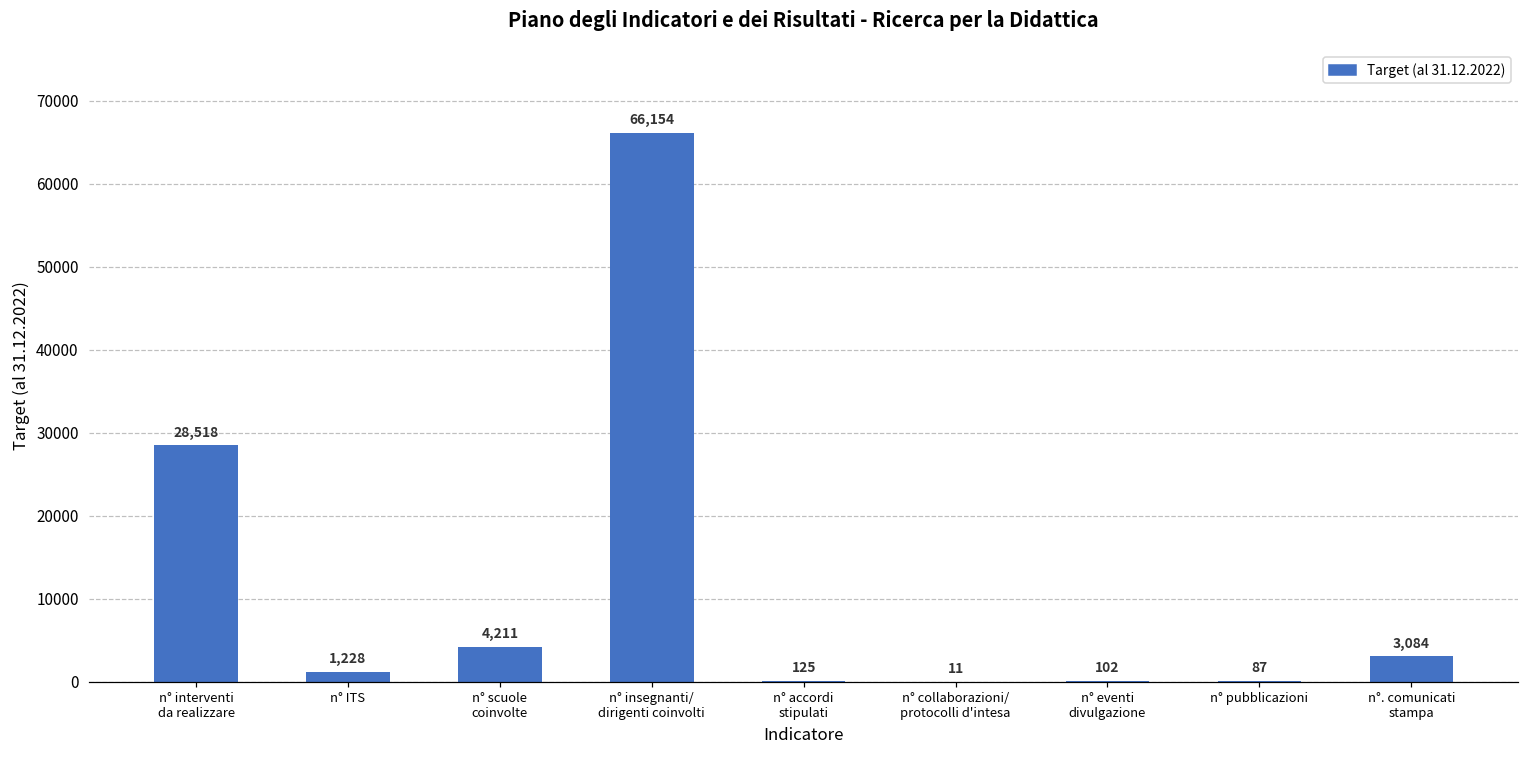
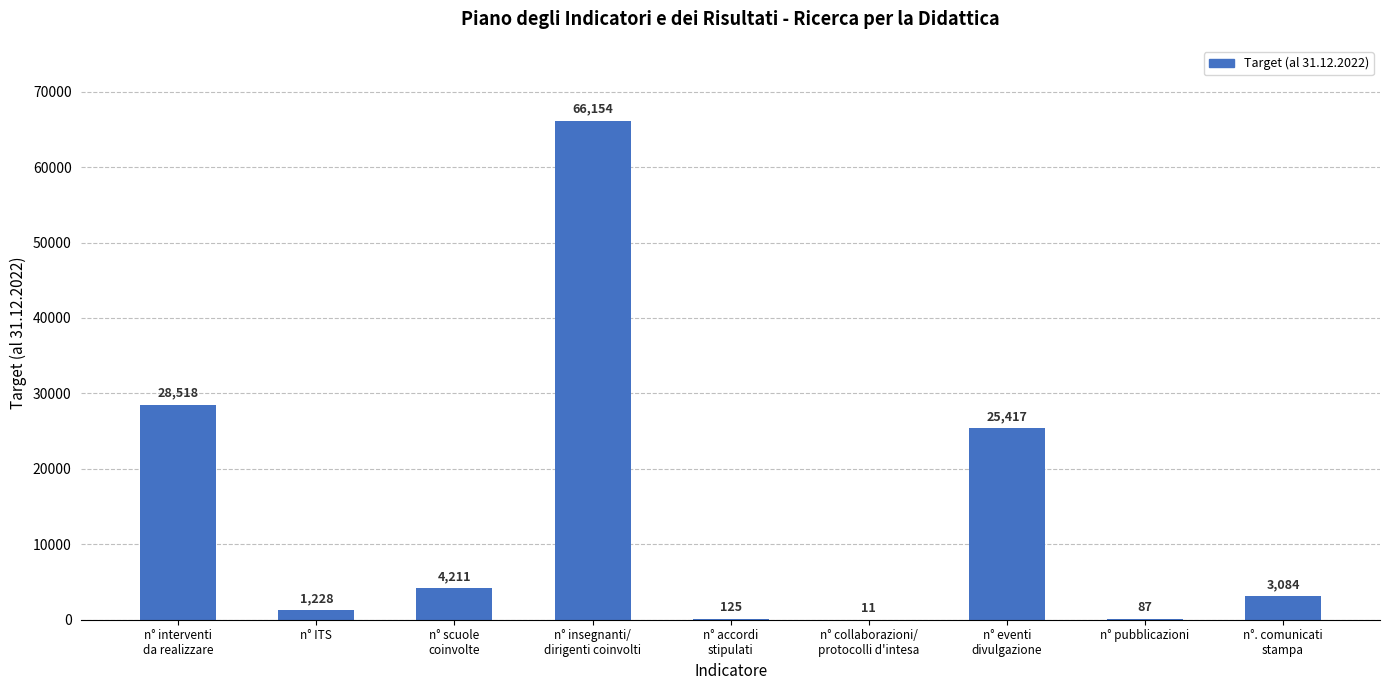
n° eventi divulgazione: 102 -> 25,417
